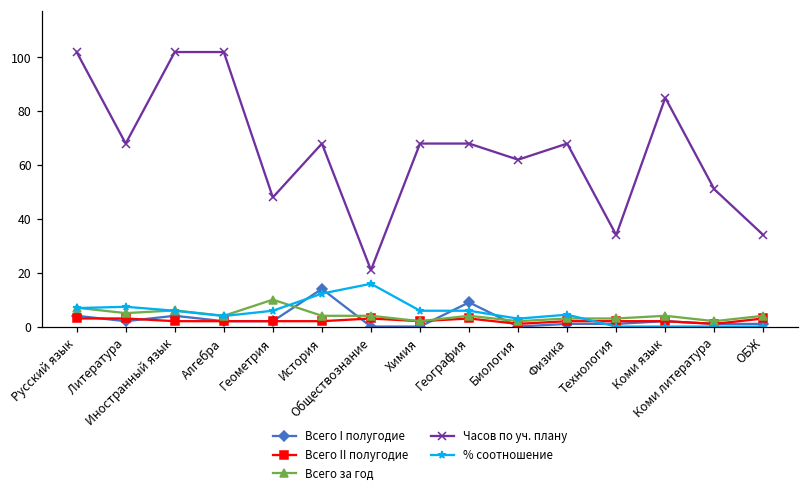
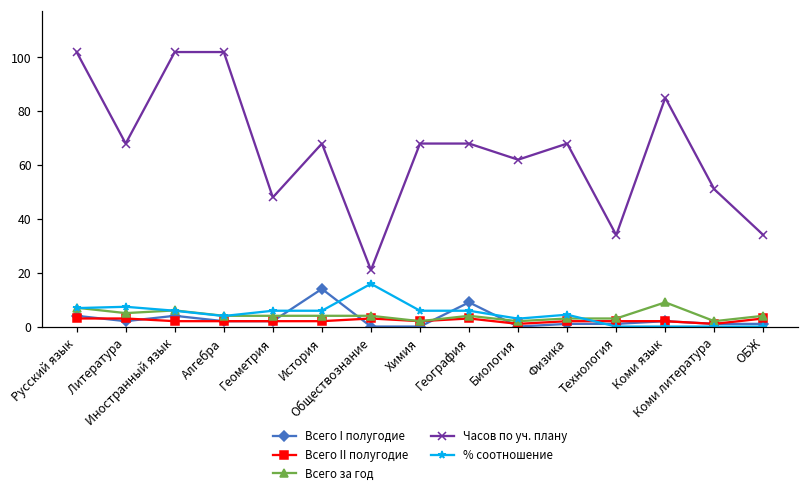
Всего за год, Геометрия: 10 -> 4
% соотношение, История: 12 -> 6
Всего за год, Коми язык: 4 -> 9
